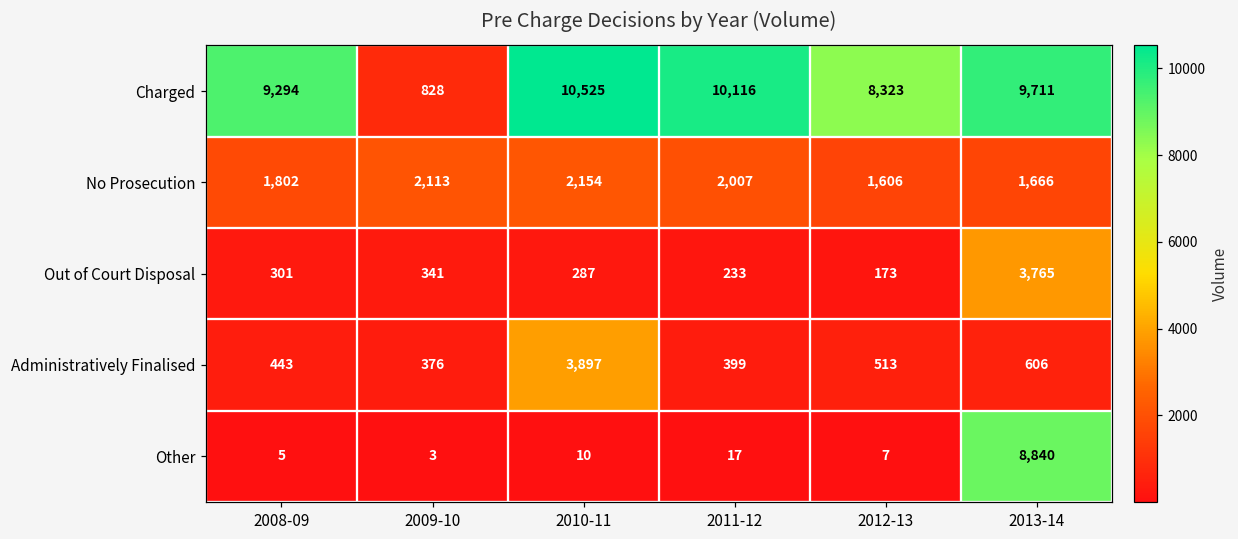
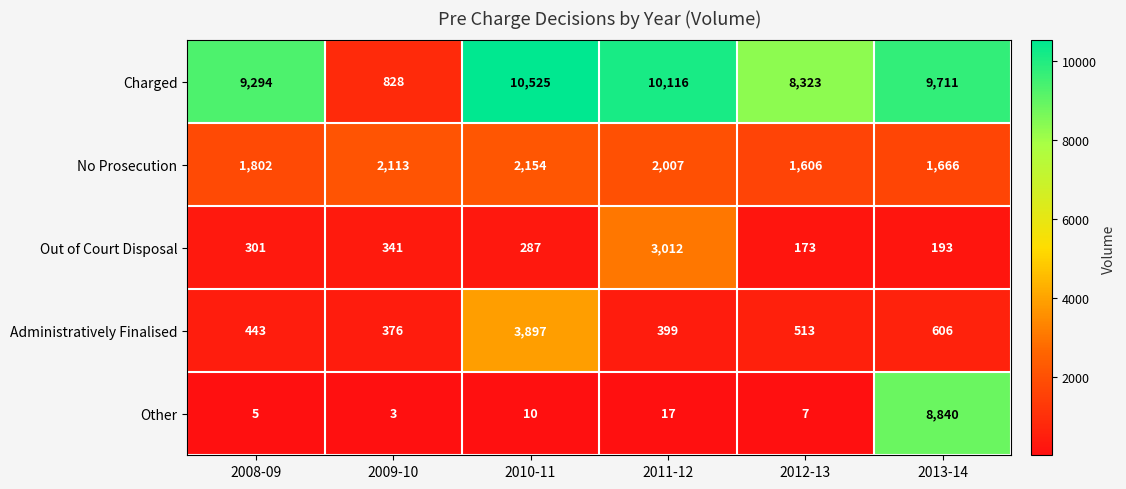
Out of Court Disposal, 2011-12: 233 -> 3,012
Out of Court Disposal, 2013-14: 3,765 -> 193
